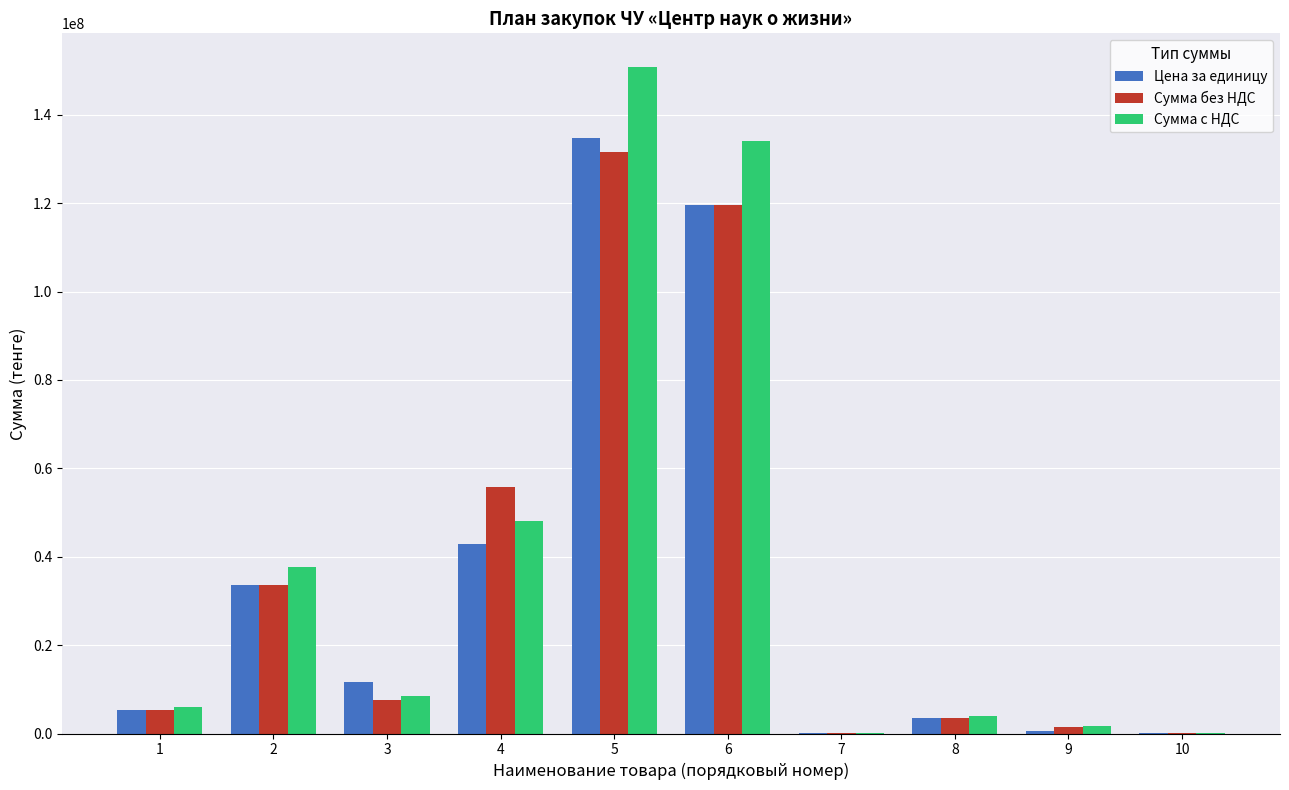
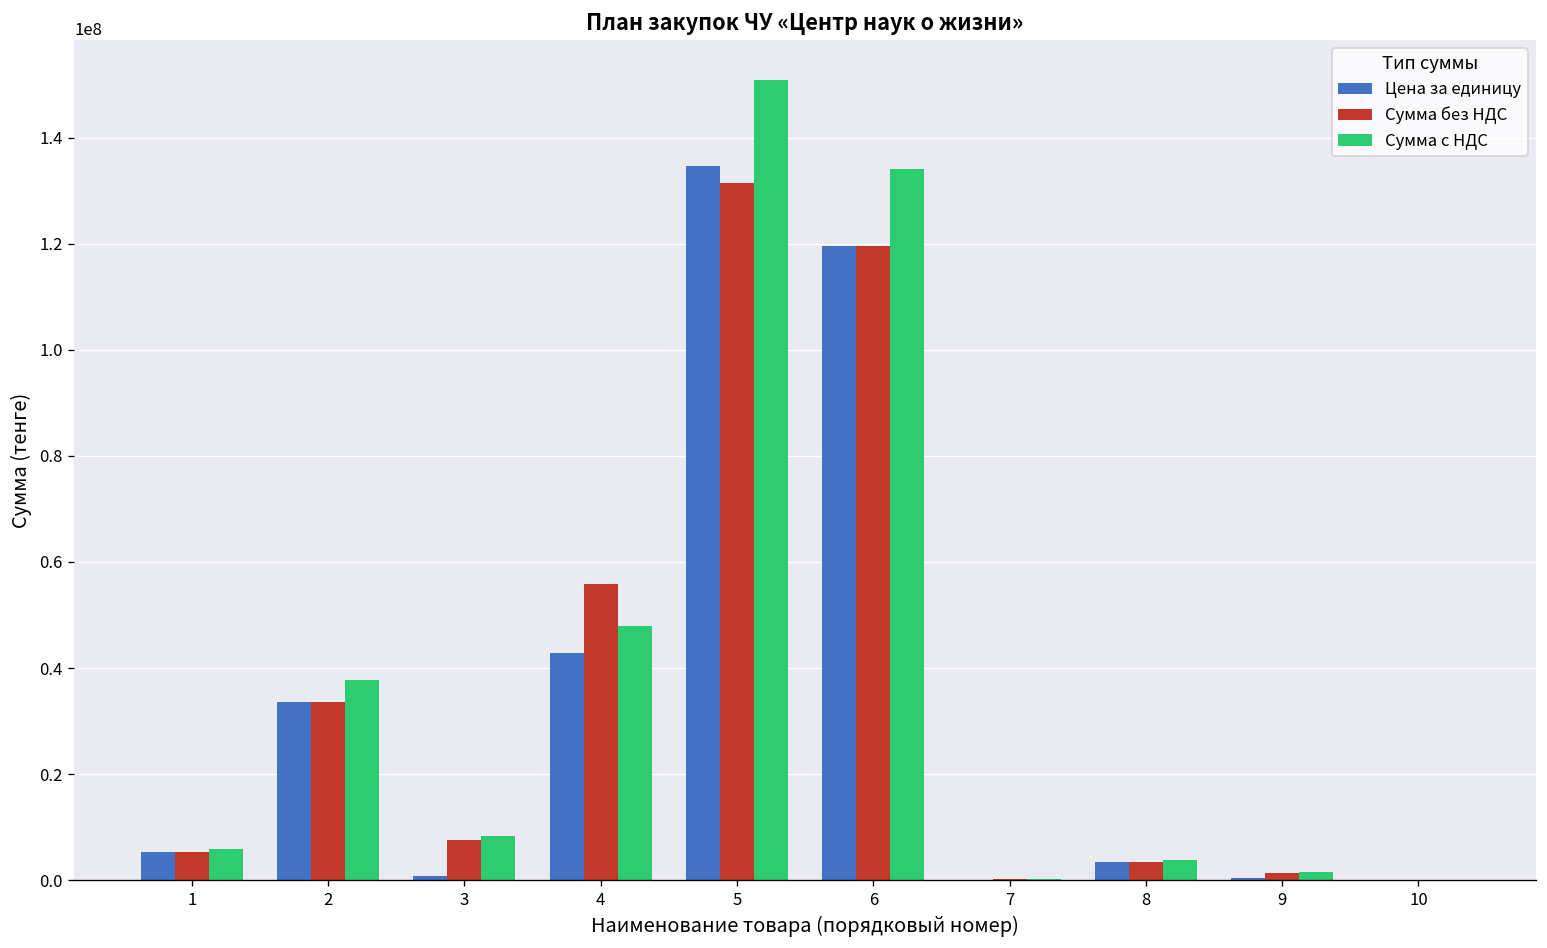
Цена за единицу, 3: 12000000 -> 1000000
